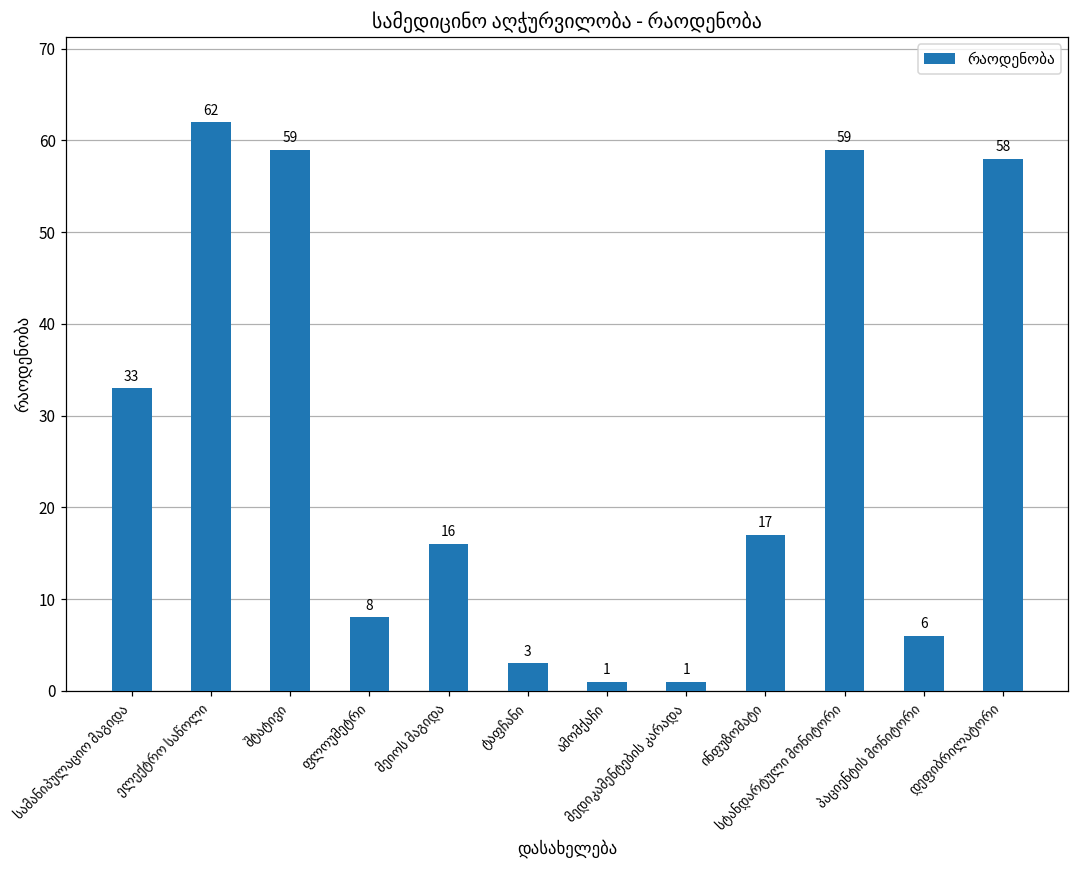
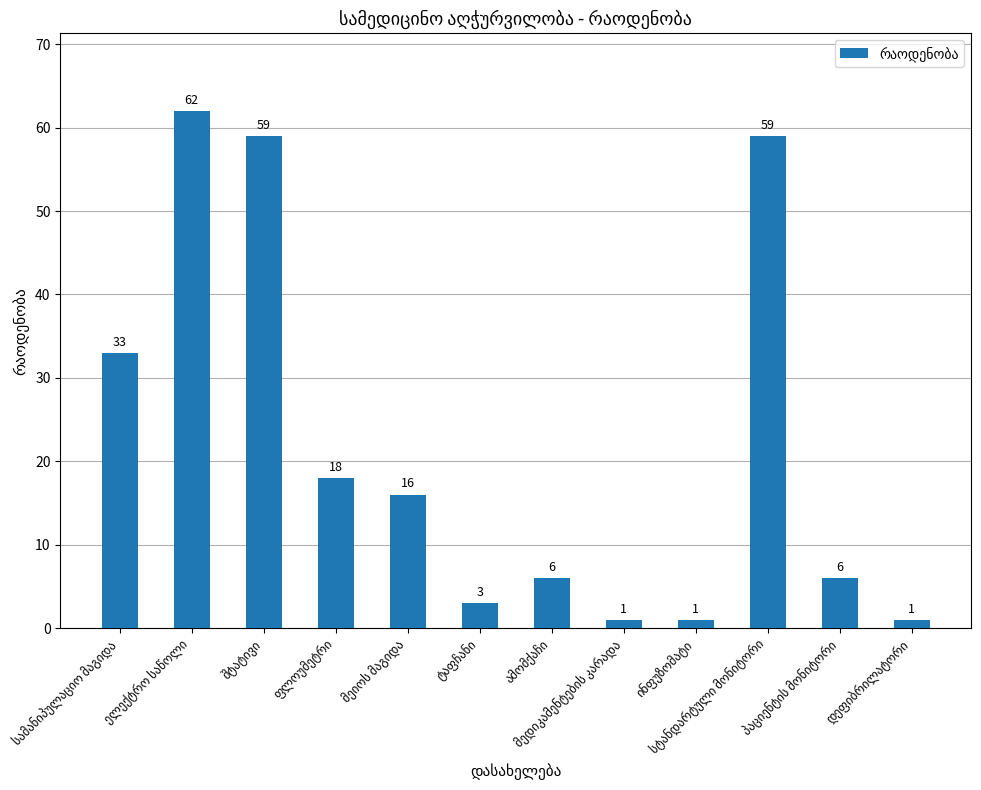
ფლოუმეტრი: 8 -> 18
ამომქაჩი: 1 -> 6
ინფუზომატი: 17 -> 1
დეფიბრილატორი: 58 -> 1
